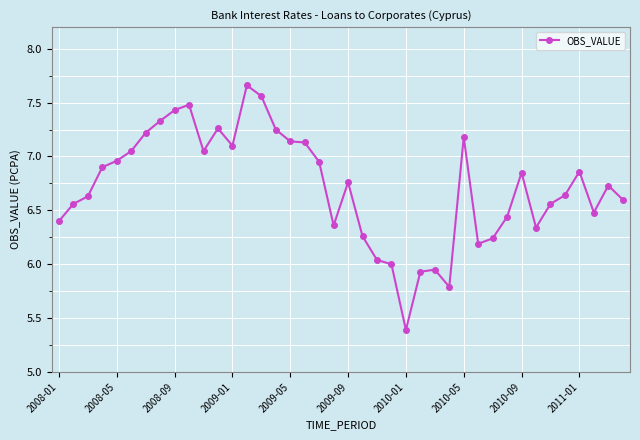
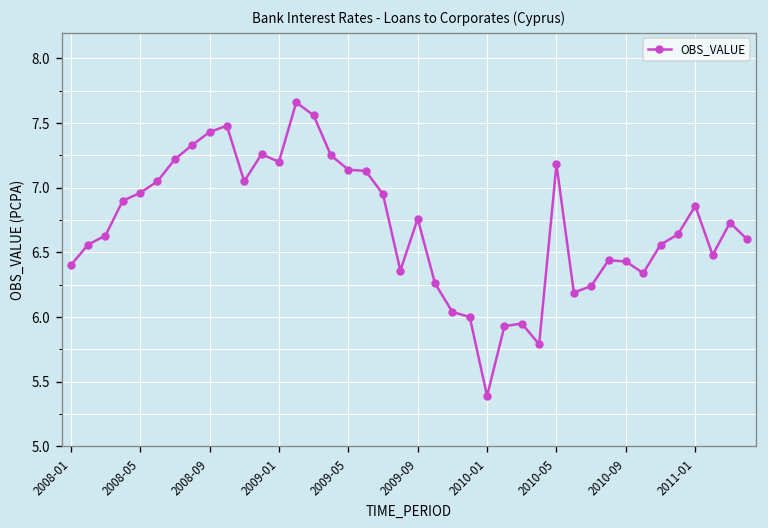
2009-01: 7.1 -> 7.2
2010-09: 6.85 -> 6.43
